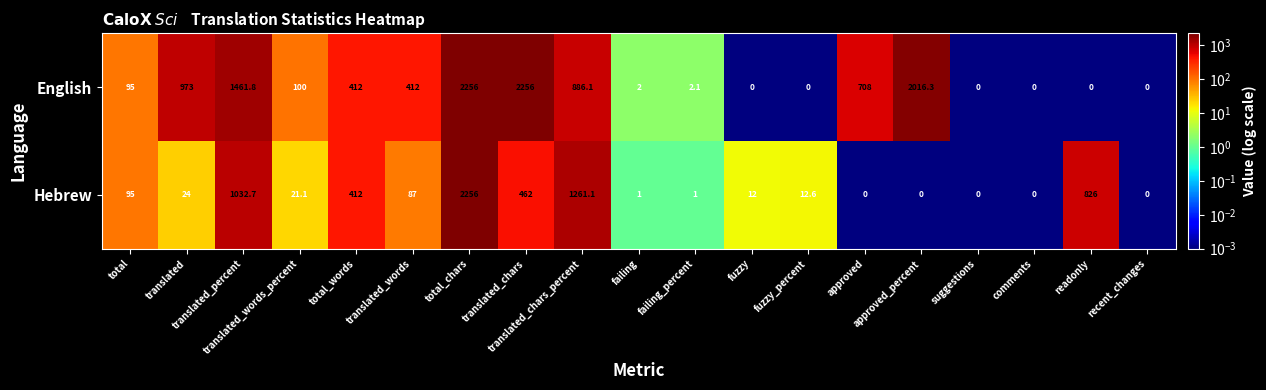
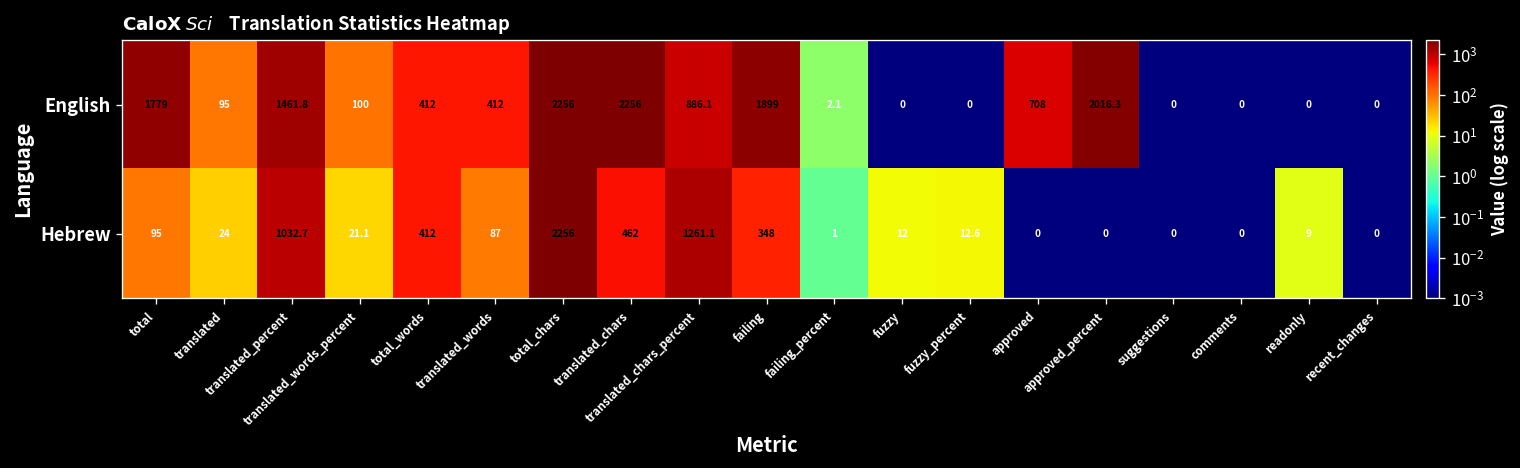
English, total: 95 -> 1779
English, translated: 973 -> 95
English, failing: 2 -> 1899
Hebrew, failing: 1 -> 348
Hebrew, readonly: 826 -> 9
